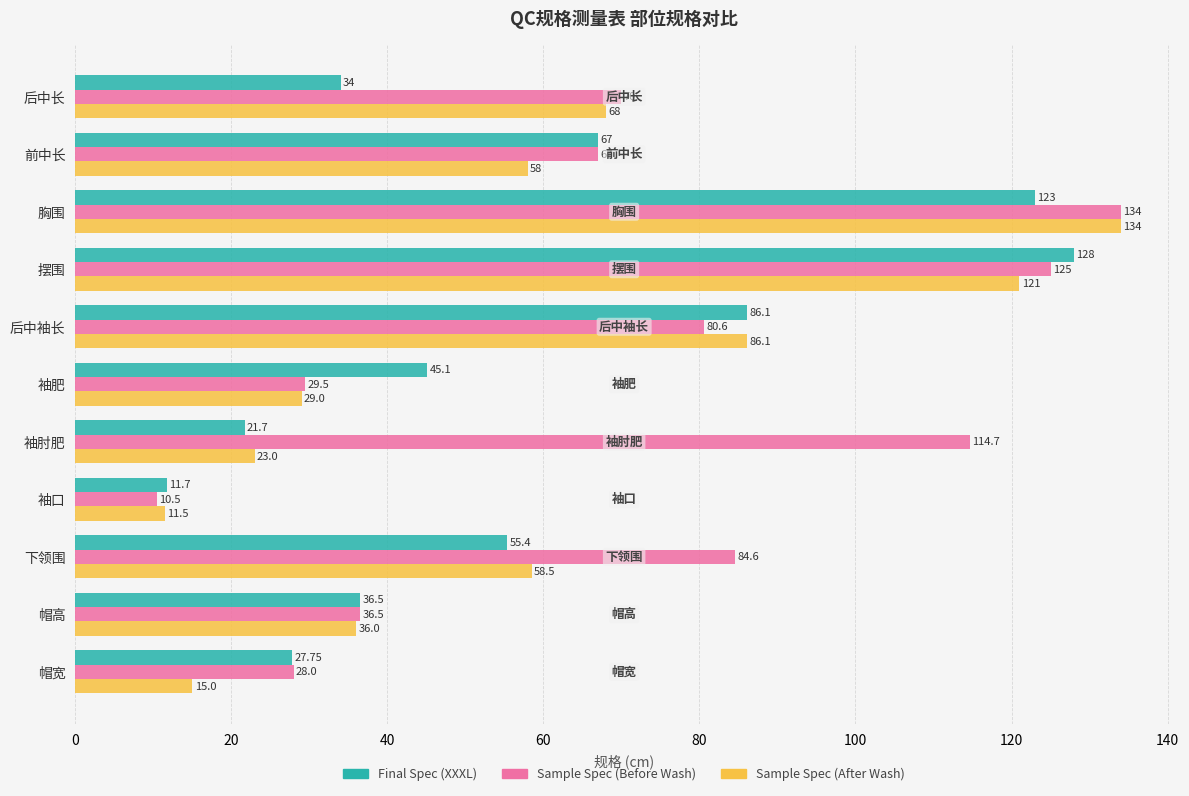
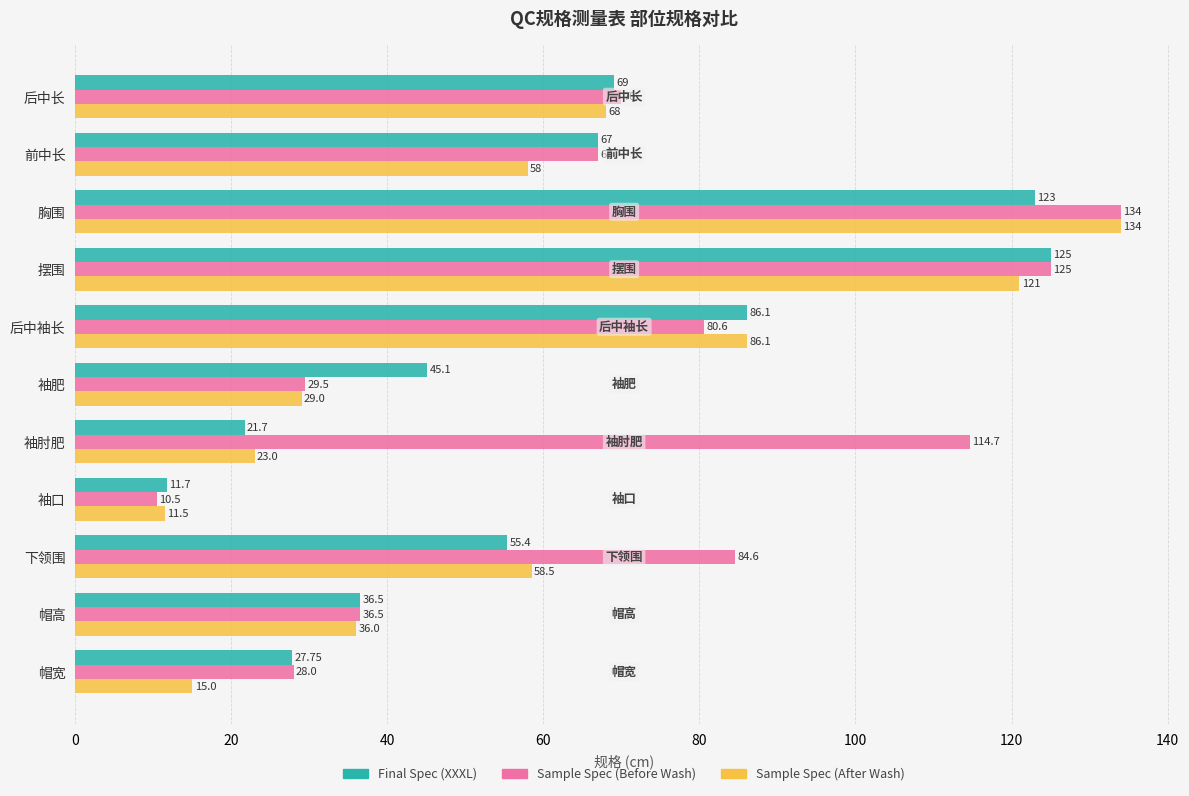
Final Spec (XXXL), 后中长: 34 -> 69
Final Spec (XXXL), 摆围: 128 -> 125
